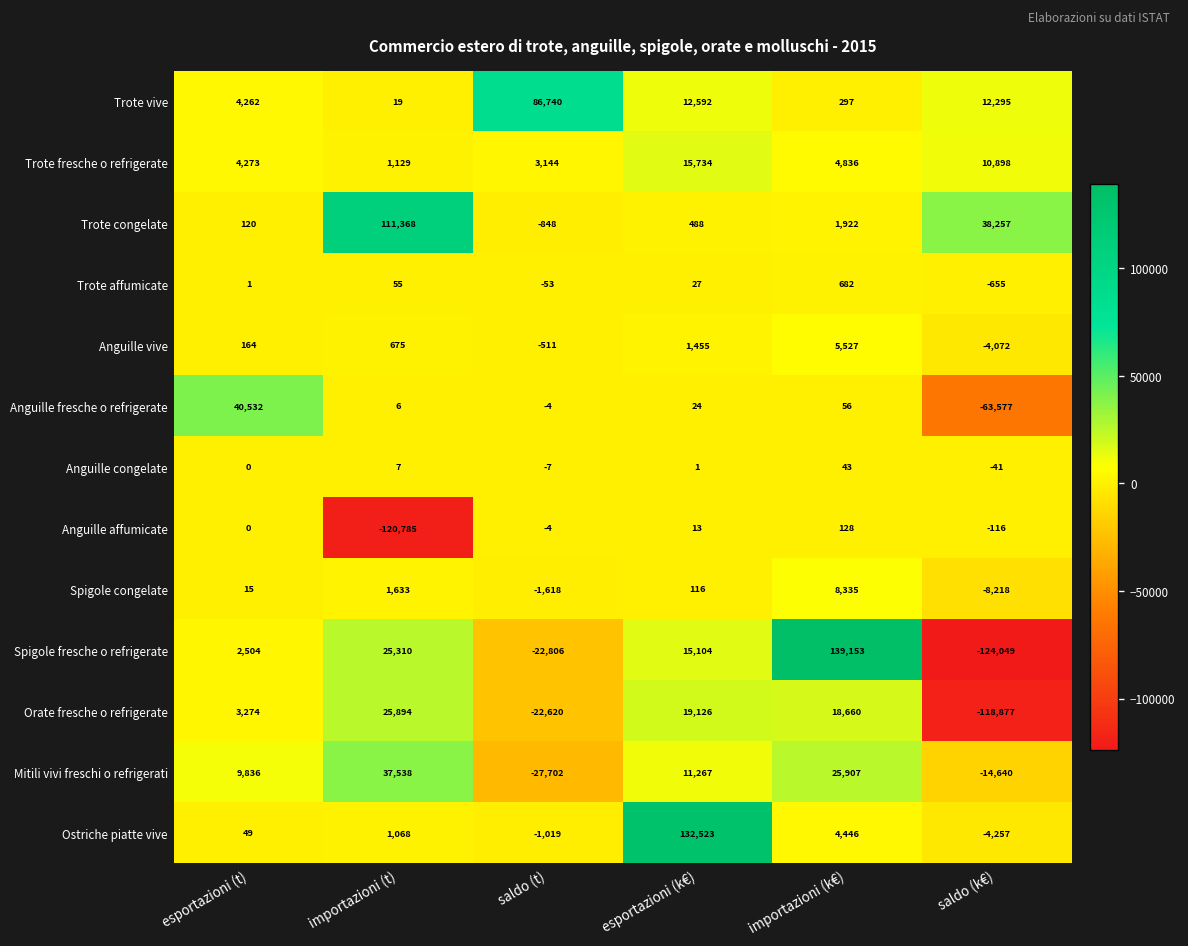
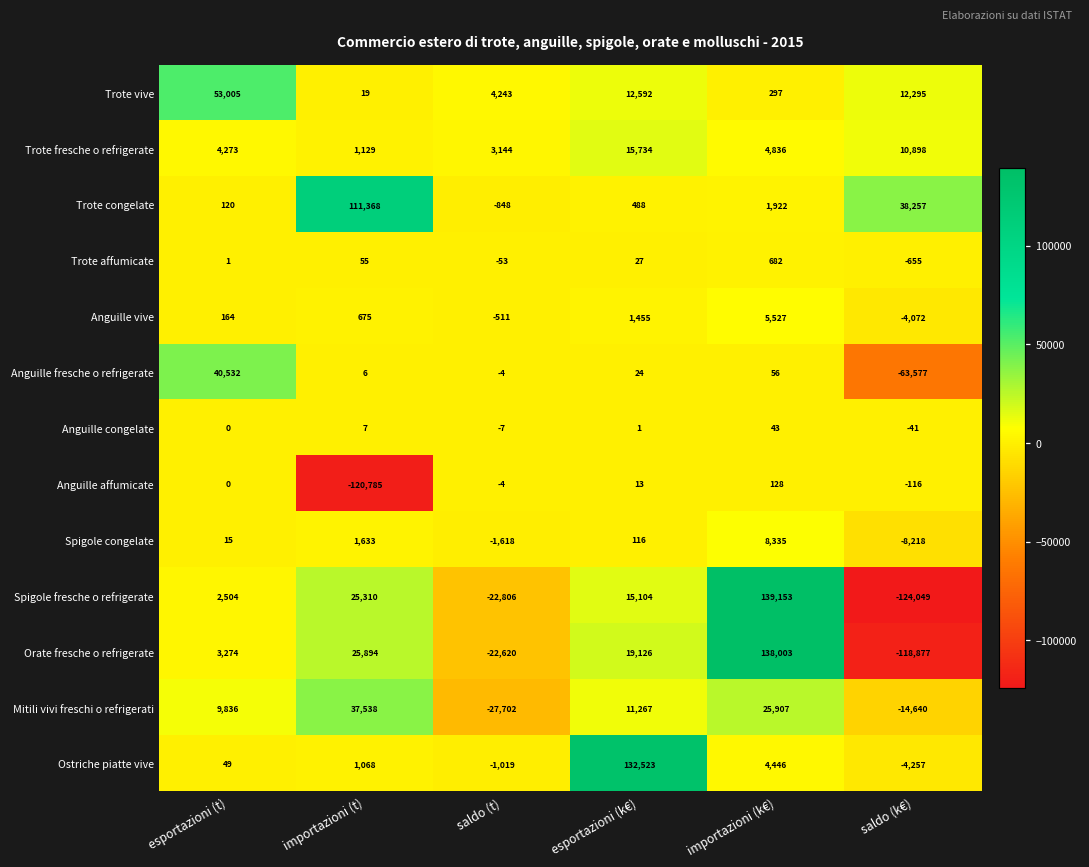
Trote vive, esportazioni (t): 4,262 -> 53,005
Trote vive, saldo (t): 86,740 -> 4,243
Orate fresche o refrigerate, importazioni (k€): 18,660 -> 138,003
